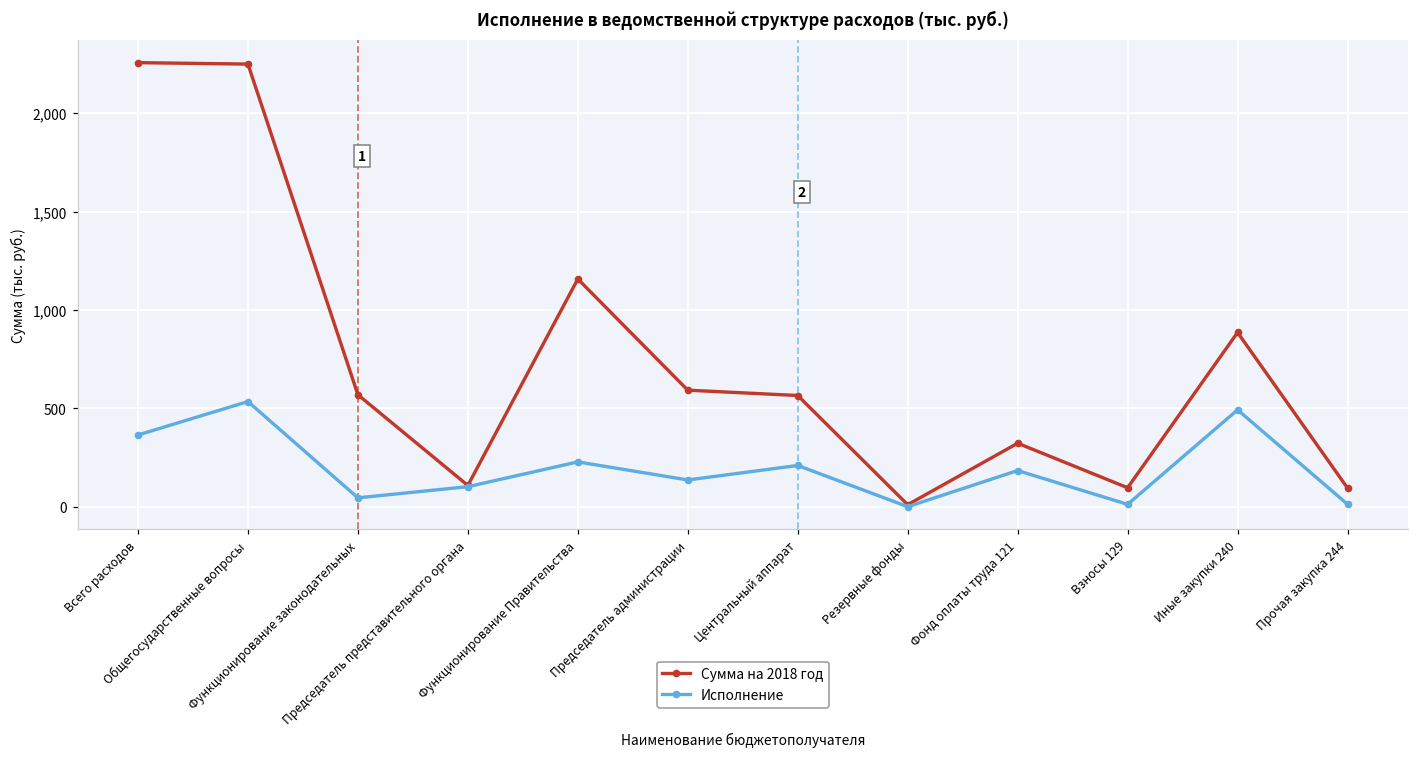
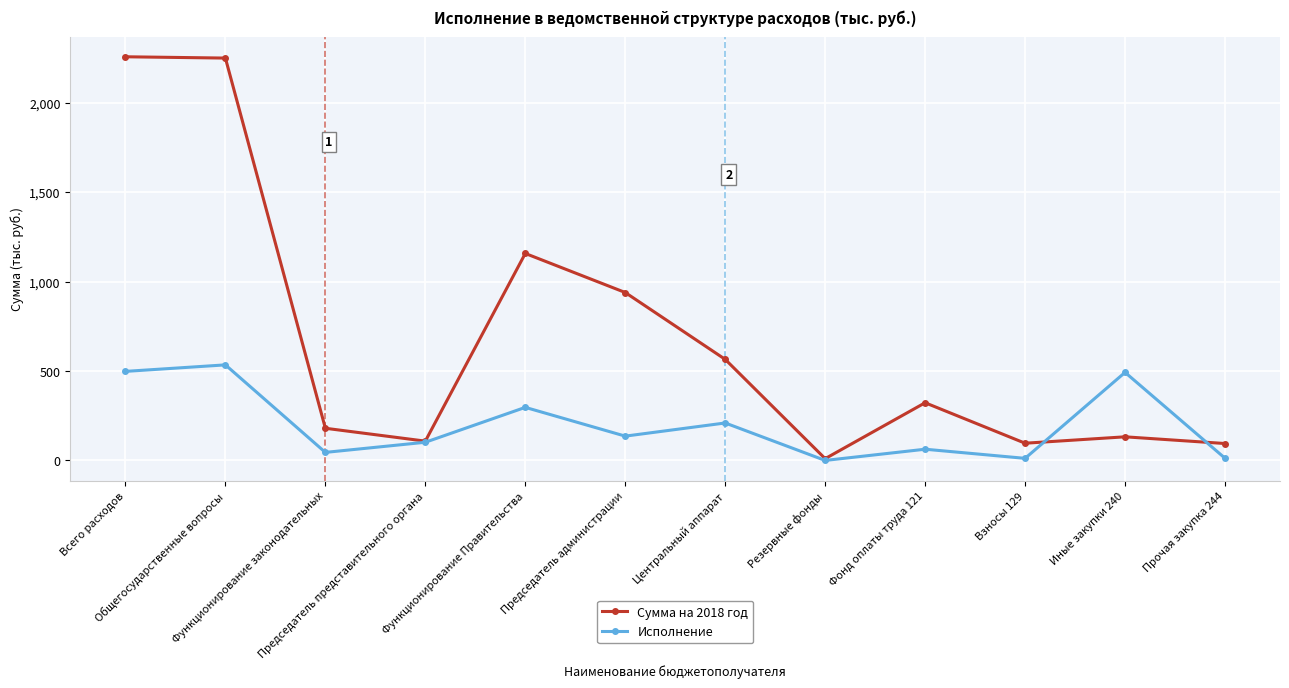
Исполнение, Всего расходов: 360 -> 500
Сумма на 2018 год, Функционирование законодательных: 570 -> 180
Исполнение, Функционирование Правительства: 230 -> 300
Сумма на 2018 год, Председатель администрации: 590 -> 940
Исполнение, Фонд оплаты труда 121: 180 -> 60
Сумма на 2018 год, Иные закупки 240: 890 -> 130
